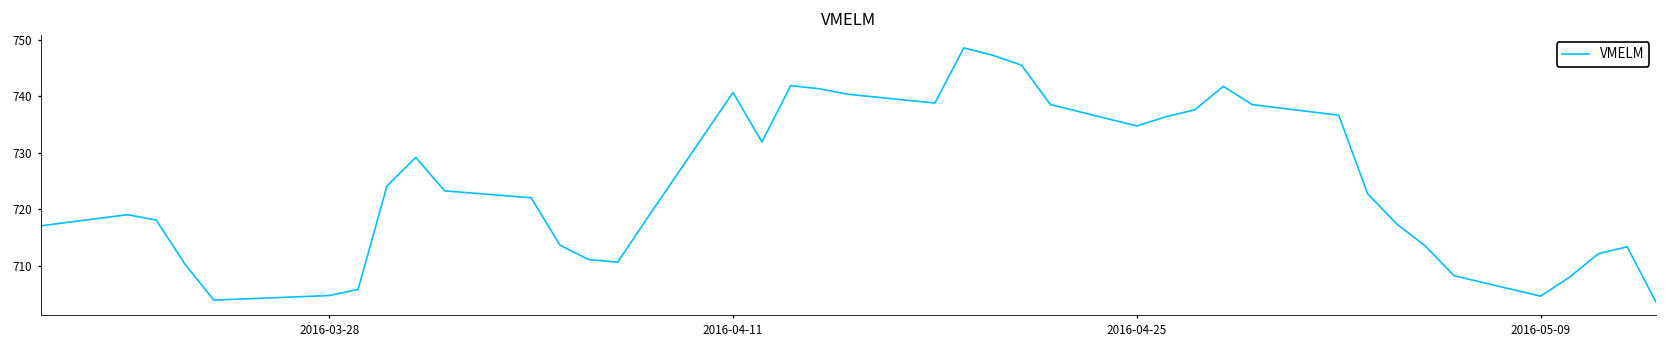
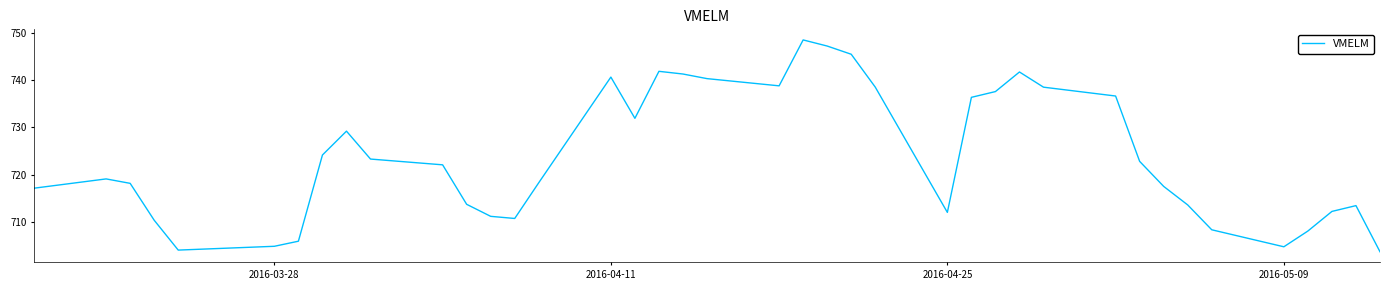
2016-04-25: 735 -> 712
